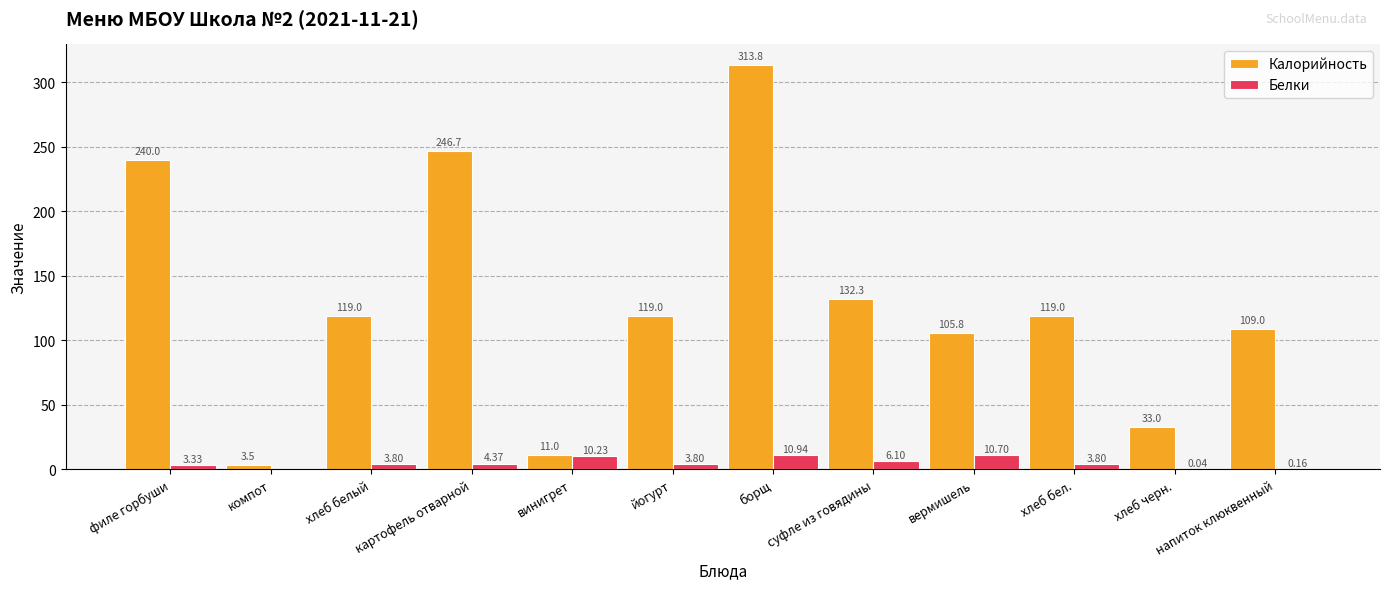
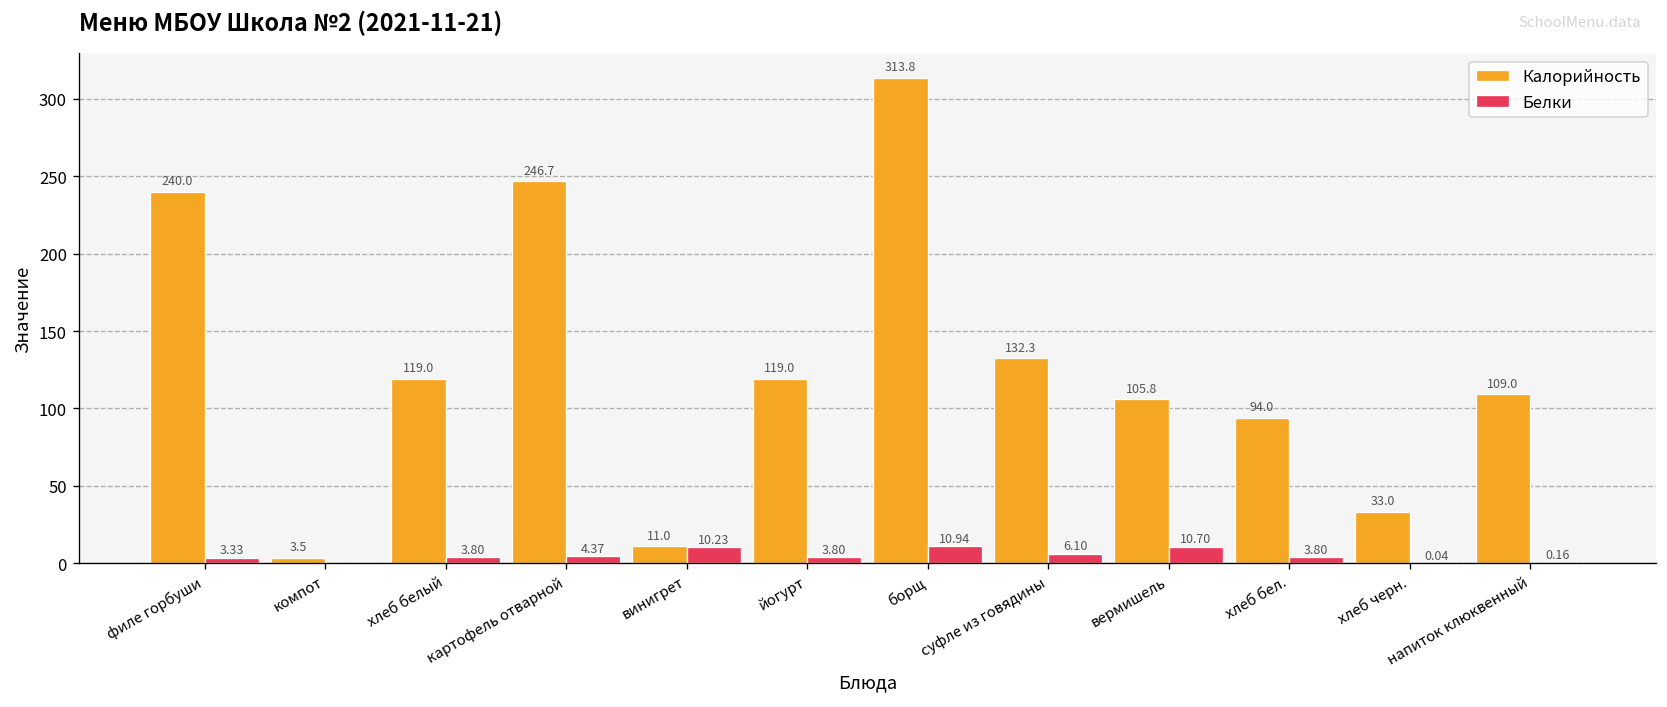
Калорийность, хлеб бел.: 119.0 -> 94.0
